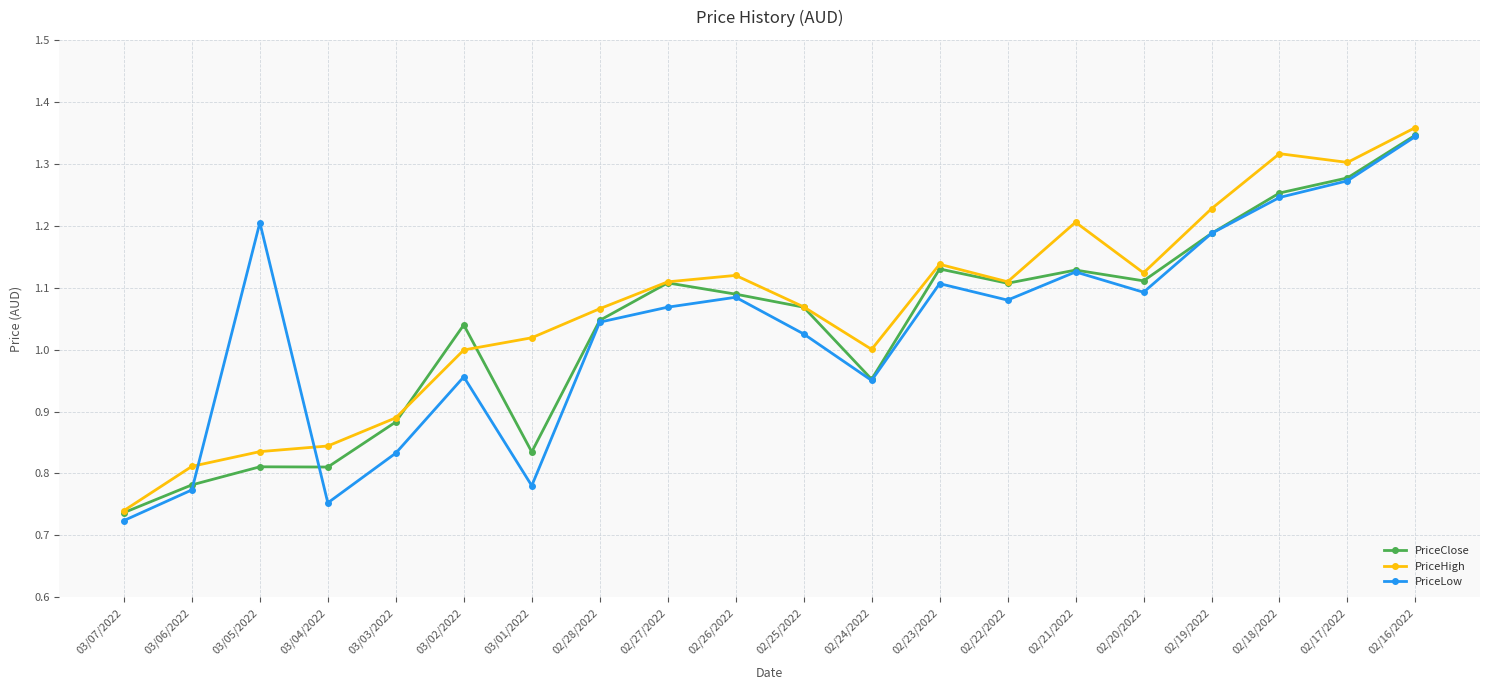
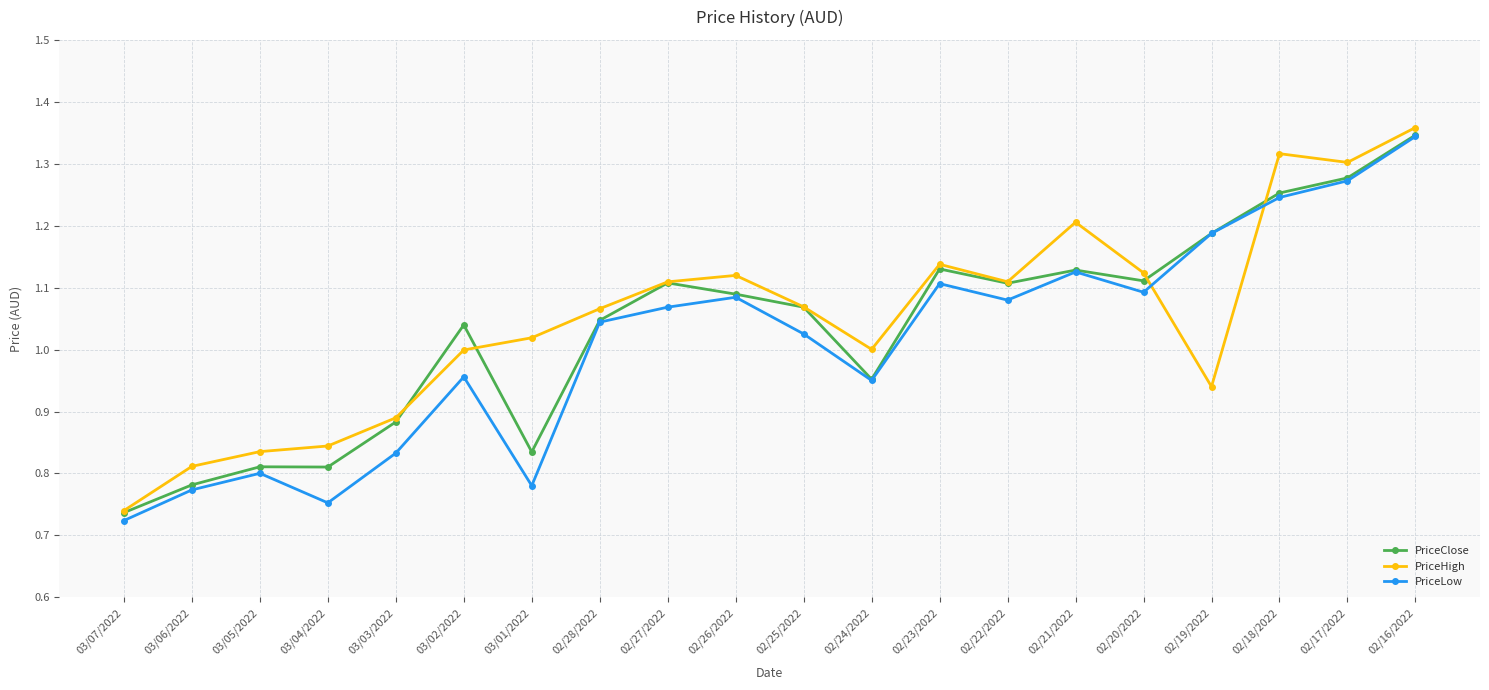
PriceLow, 03/05/2022: 1.21 -> 0.80
PriceHigh, 02/19/2022: 1.23 -> 0.94
